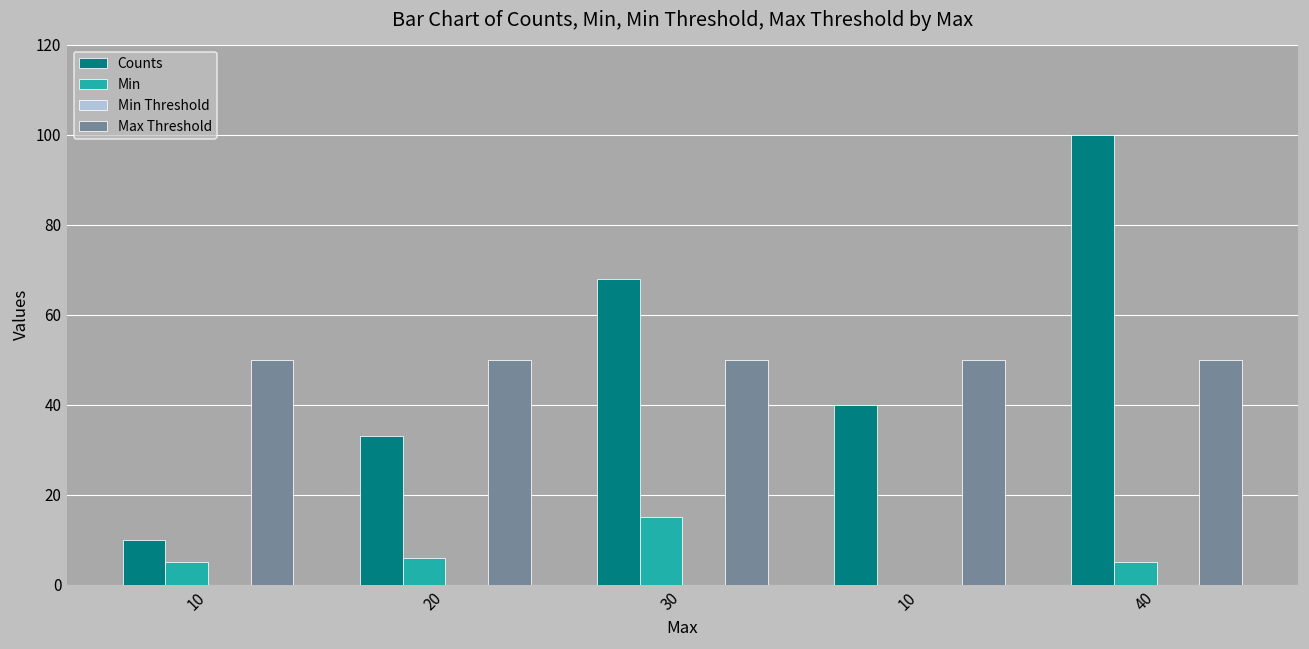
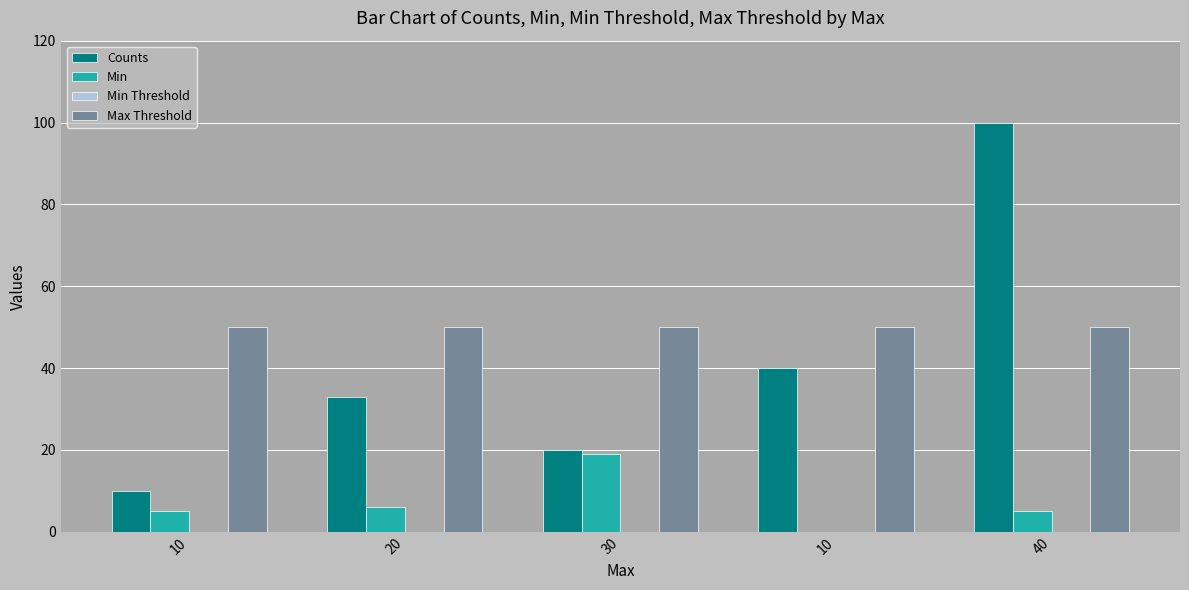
Counts, 30: 68 -> 20
Min, 30: 15 -> 19
